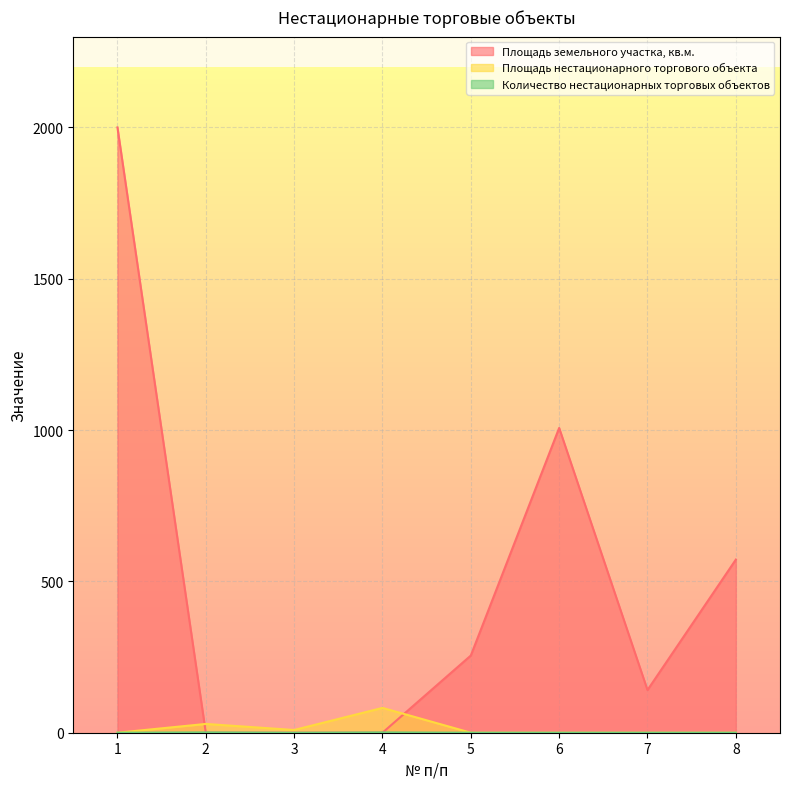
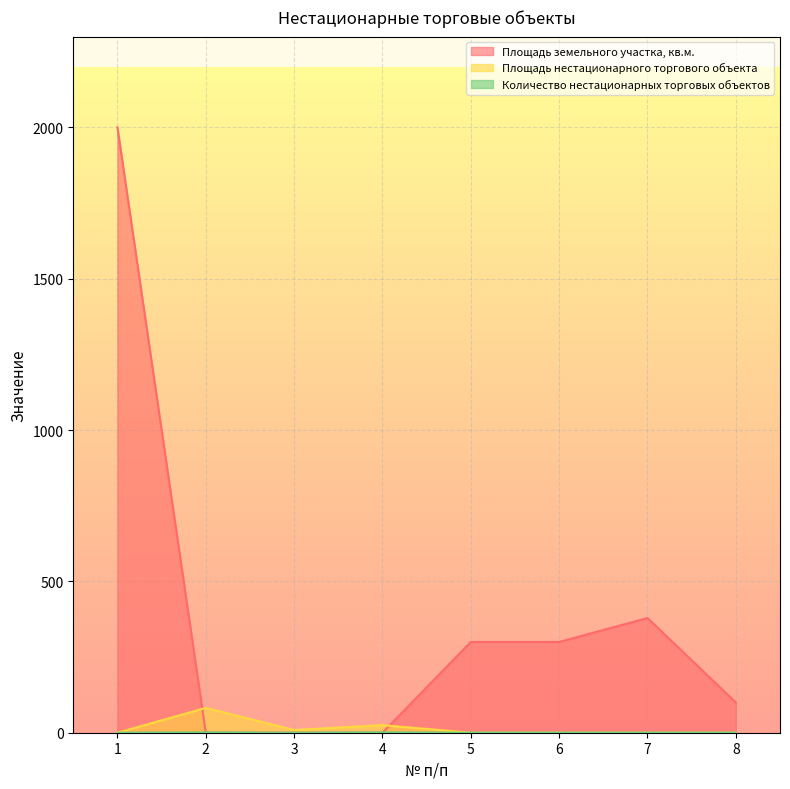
Площадь нестационарного торгового объекта, 2: 30 -> 80
Площадь нестационарного торгового объекта, 4: 80 -> 30
Площадь земельного участка, кв.м., 5: 260 -> 300
Площадь земельного участка, кв.м., 6: 1010 -> 300
Площадь земельного участка, кв.м., 7: 140 -> 380
Площадь земельного участка, кв.м., 8: 570 -> 100
